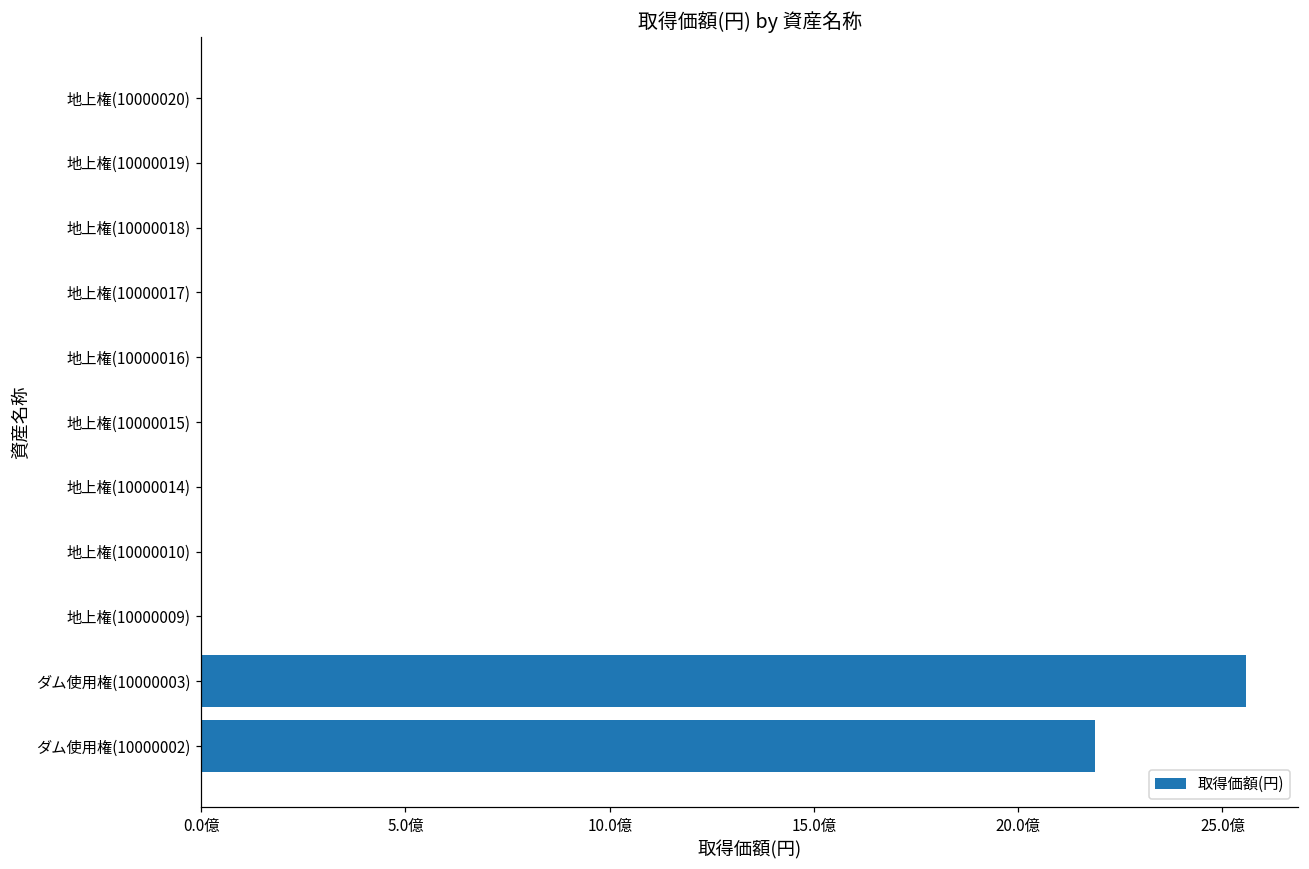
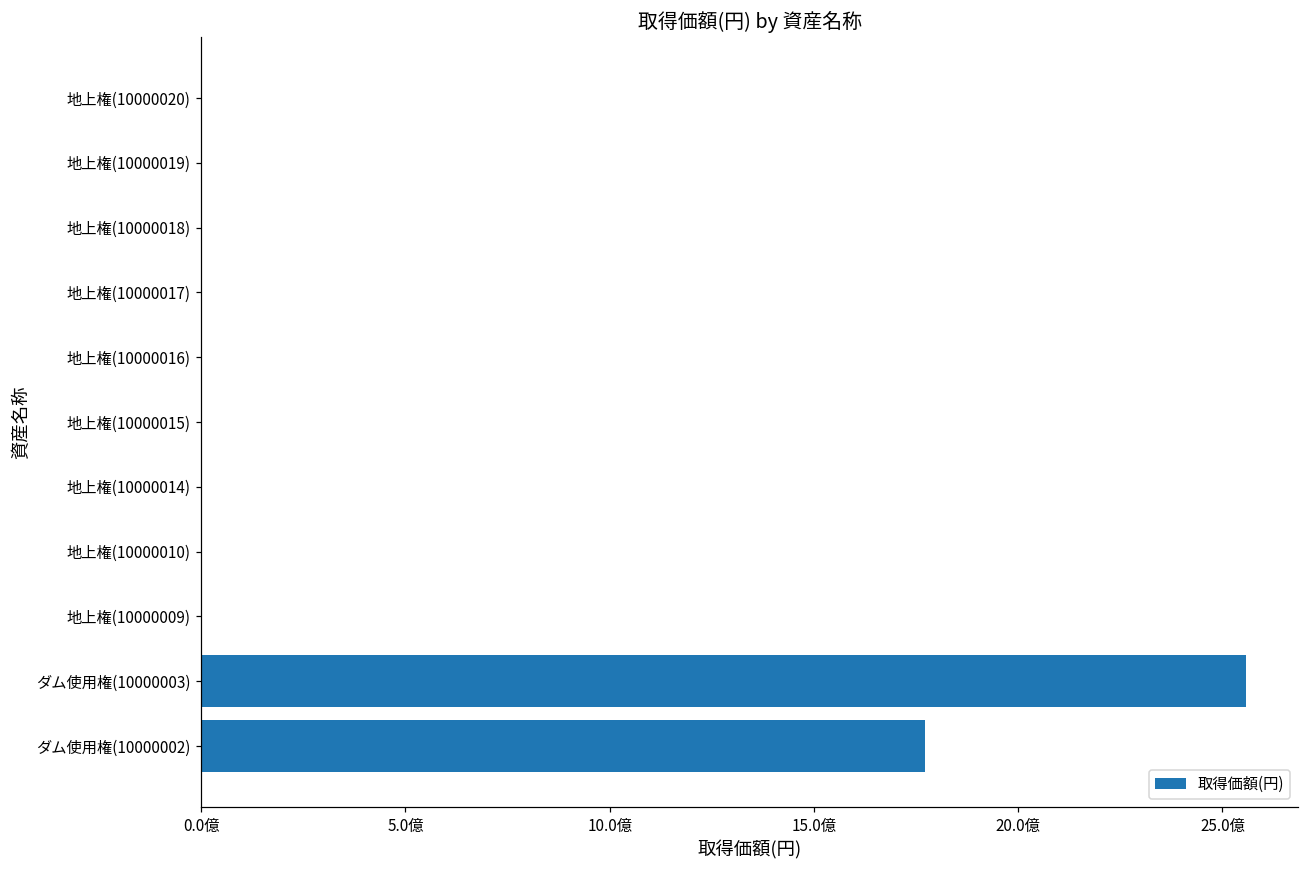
ダム使用権(10000002): 21.9億 -> 17.7億
